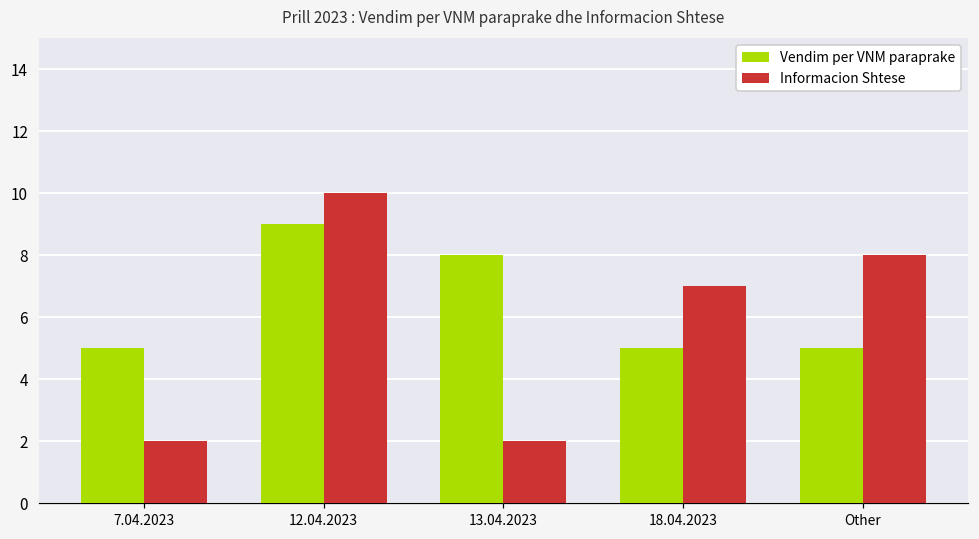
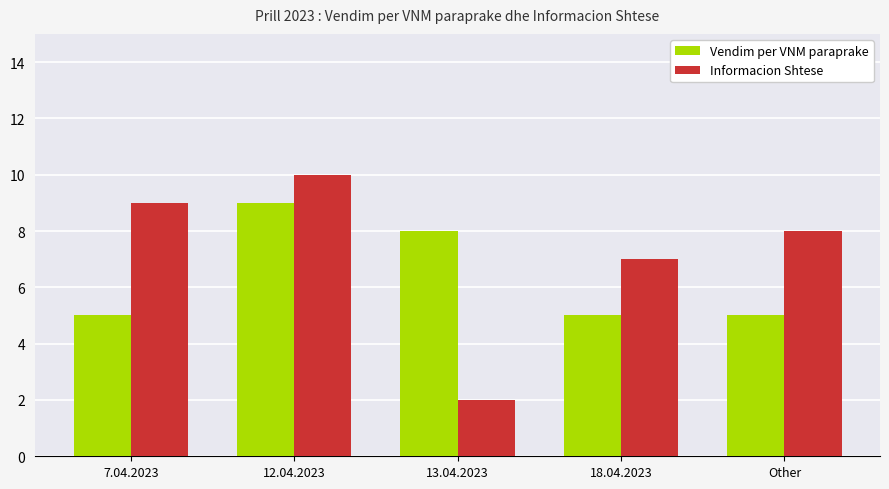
Informacion Shtese, 7.04.2023: 2 -> 9
